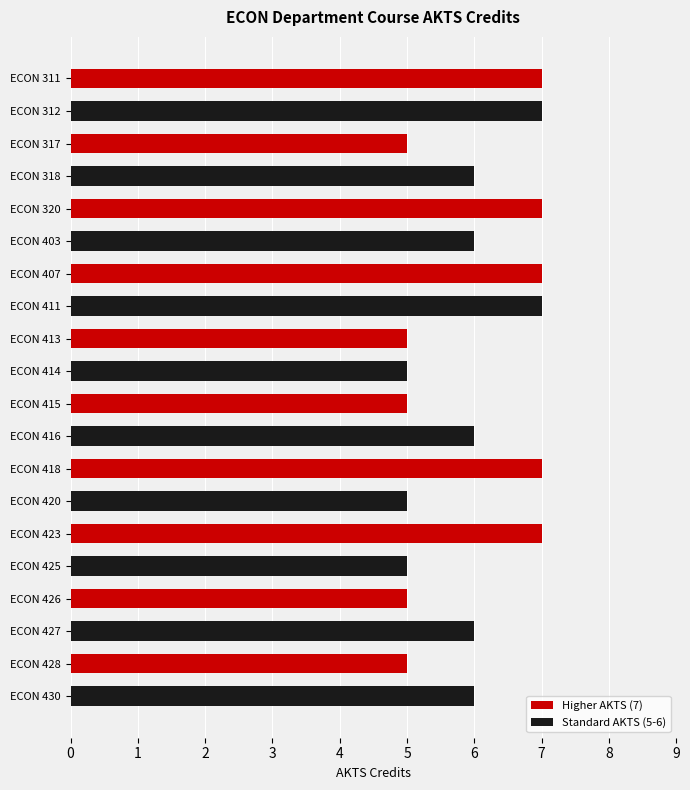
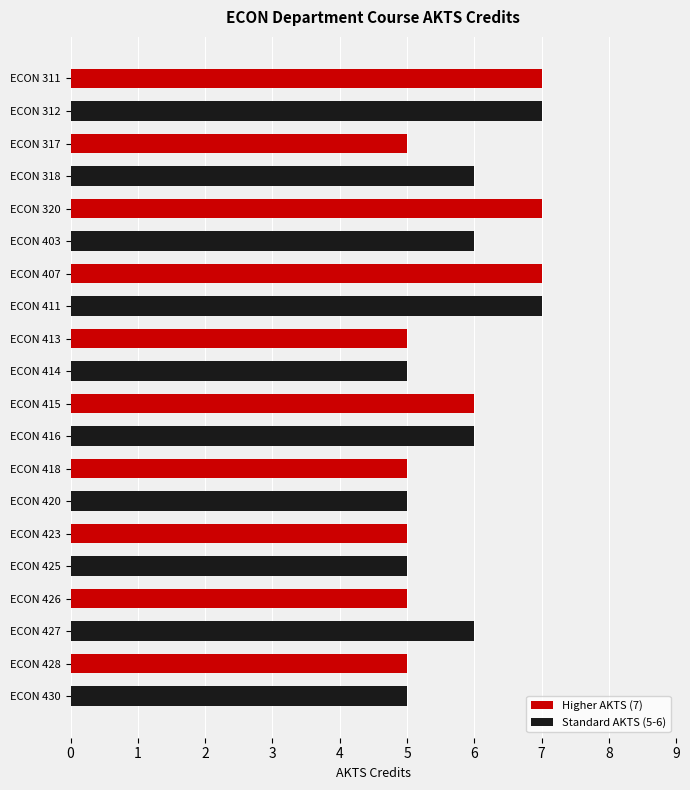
ECON 415: 5 -> 6
ECON 418: 7 -> 5
ECON 423: 7 -> 5
ECON 430: 6 -> 5
